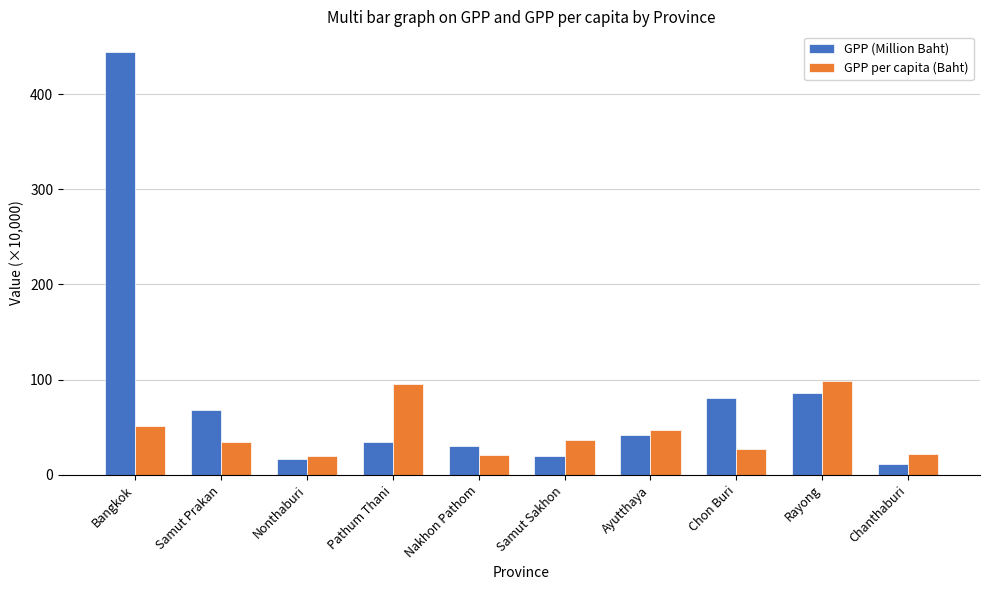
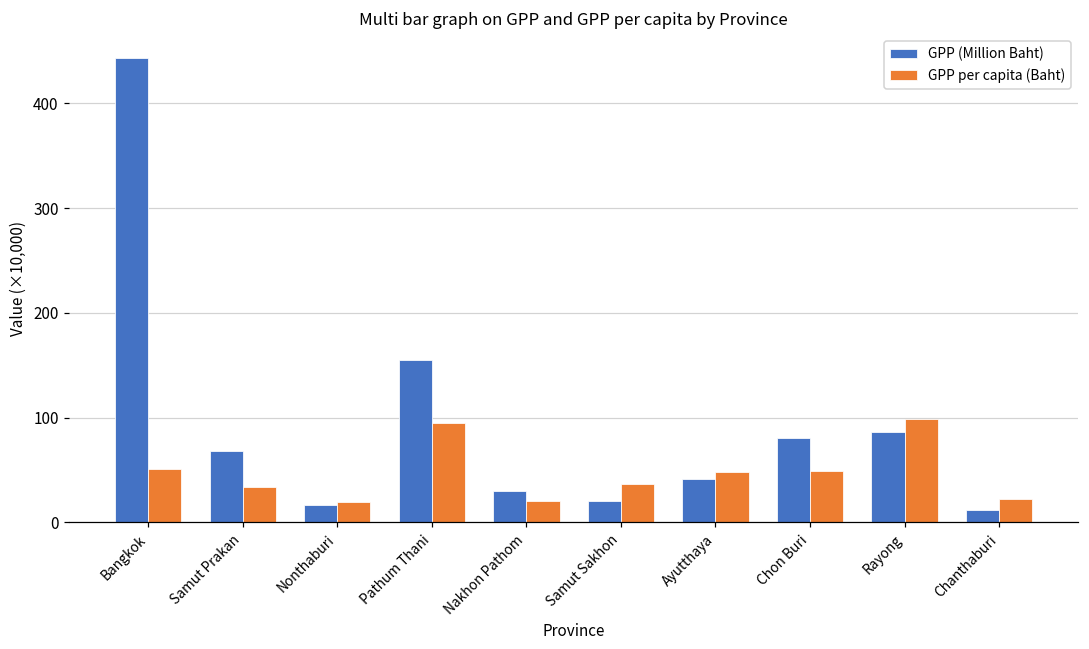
GPP (Million Baht), Pathum Thani: 30 -> 160
GPP per capita (Baht), Chon Buri: 30 -> 50
